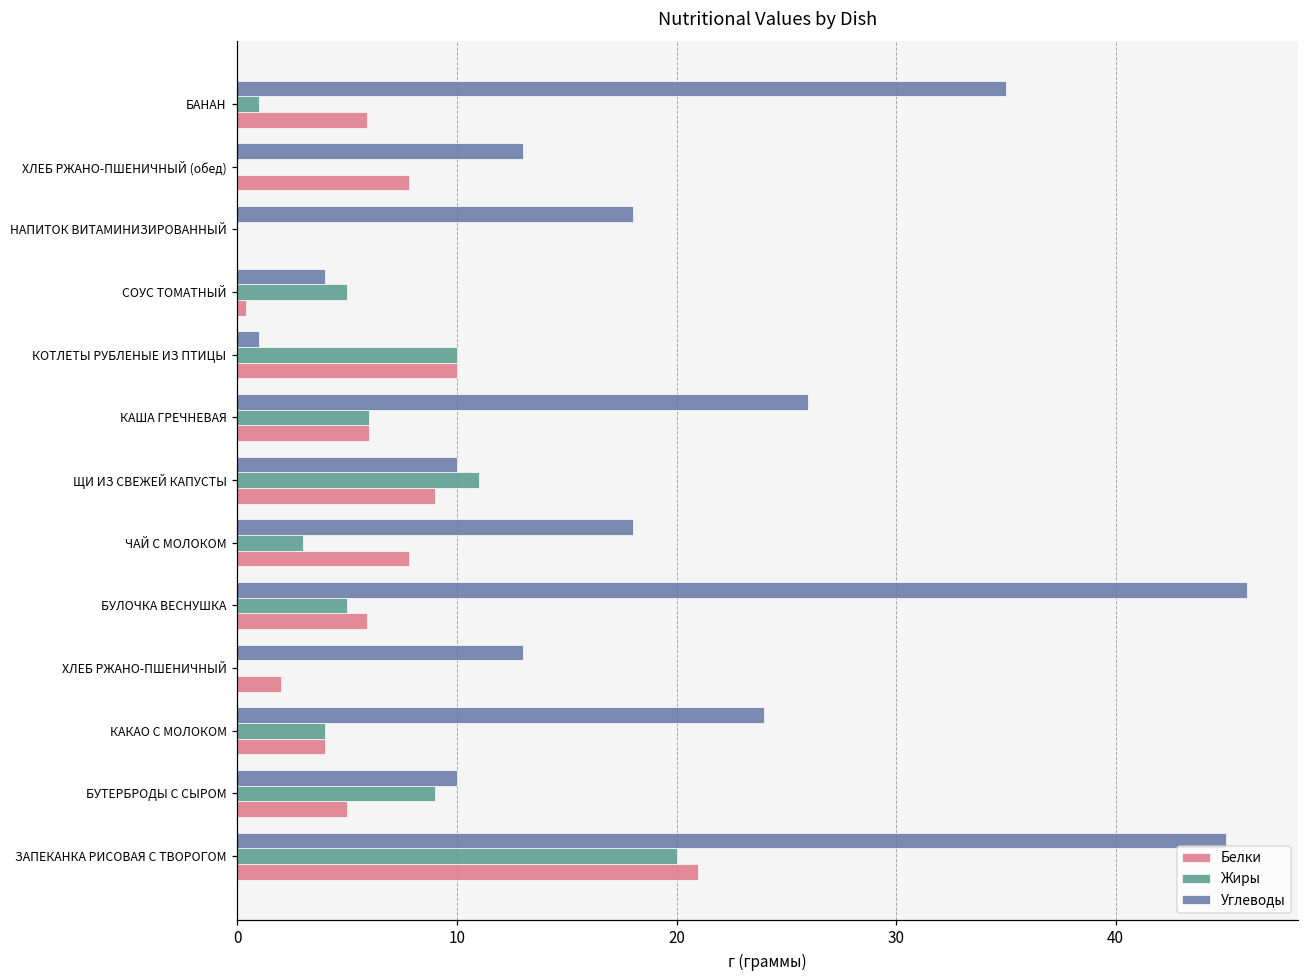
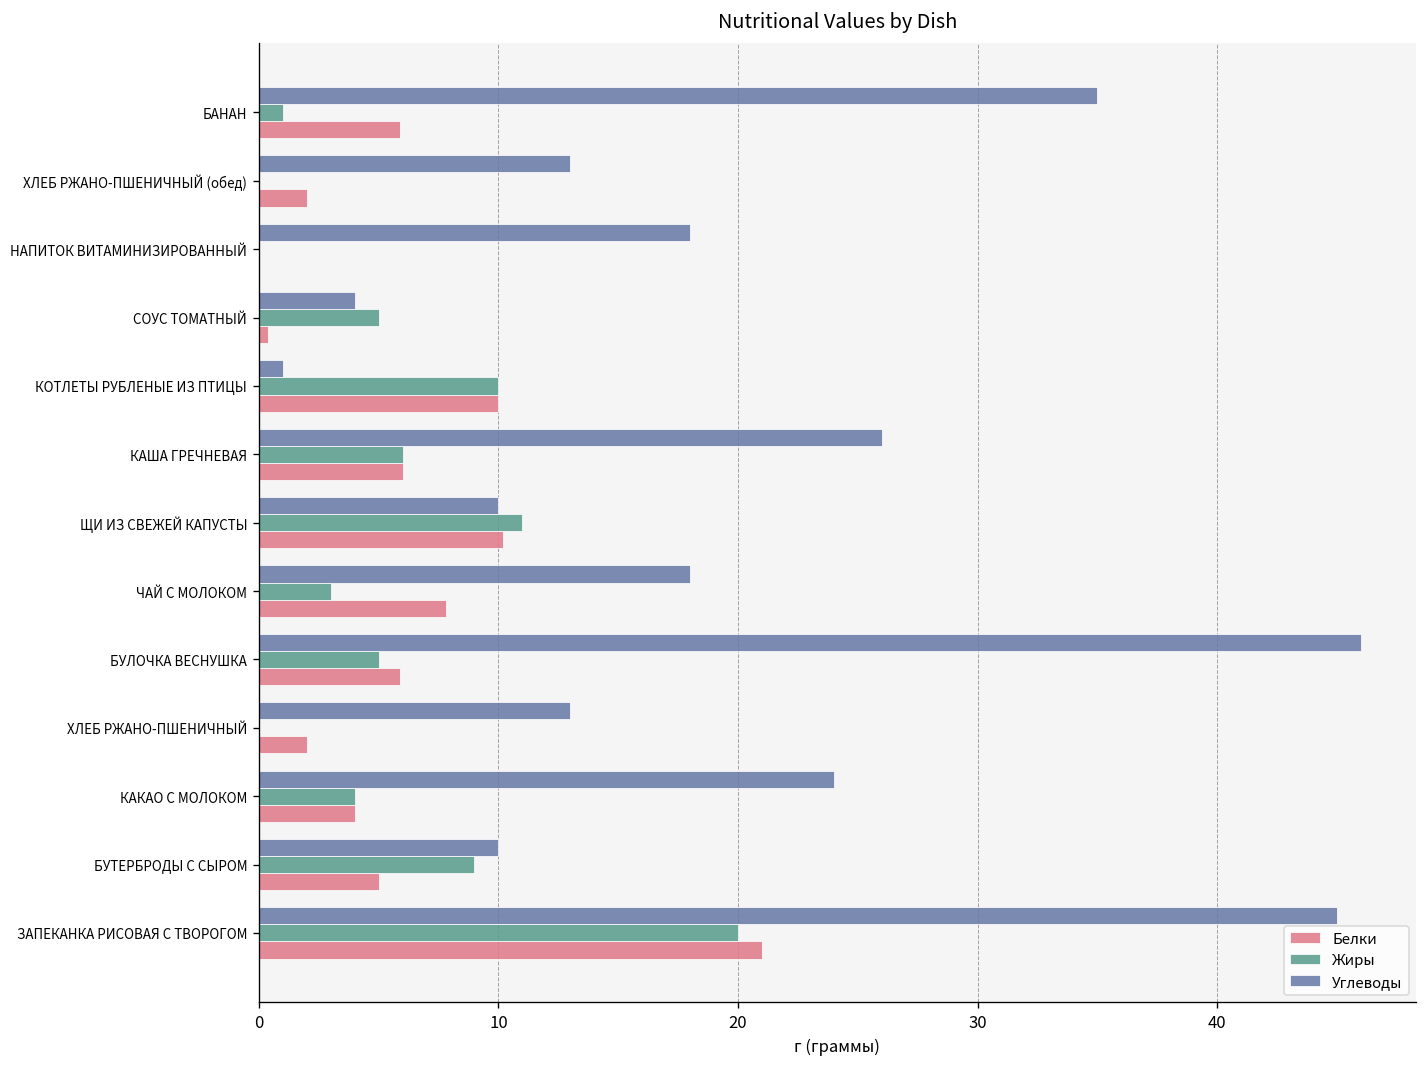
Белки, ХЛЕБ РЖАНО-ПШЕНИЧНЫЙ (обед): 7.8 -> 2.0
Белки, ЩИ ИЗ СВЕЖЕЙ КАПУСТЫ: 9.0 -> 10.2
